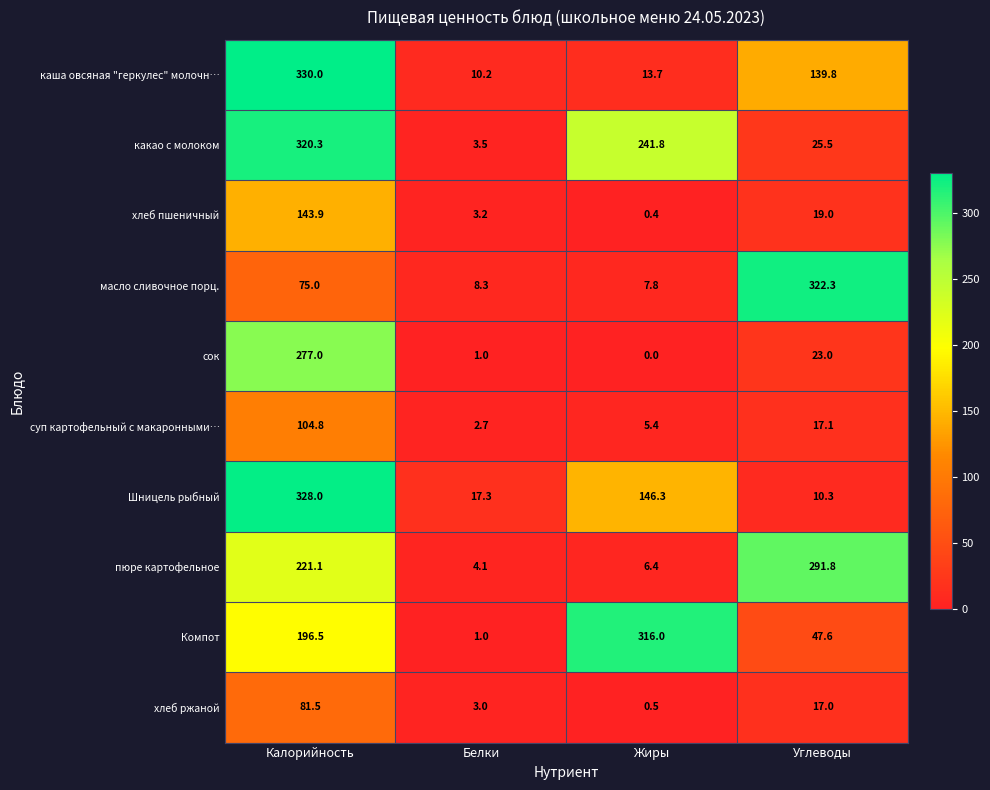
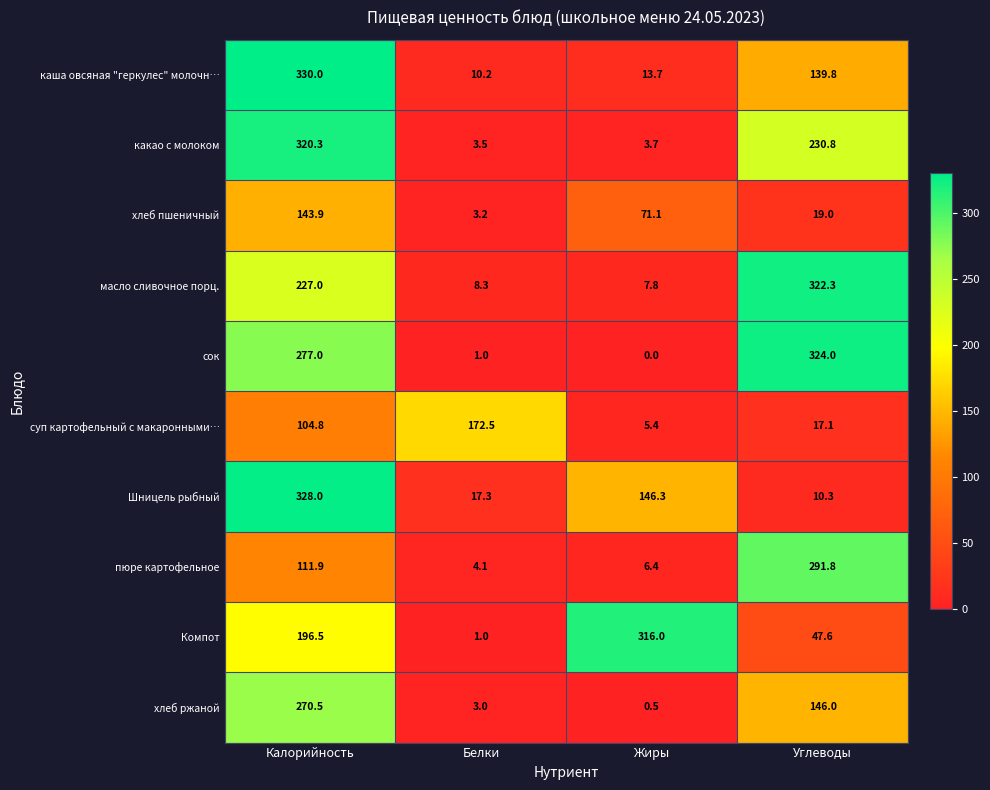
какао с молоком, Жиры: 241.8 -> 3.7
какао с молоком, Углеводы: 25.5 -> 230.8
хлеб пшеничный, Жиры: 0.4 -> 71.1
масло сливочное порц., Калорийность: 75.0 -> 227.0
сок, Углеводы: 23.0 -> 324.0
суп картофельный с макаронными…, Белки: 2.7 -> 172.5
пюре картофельное, Калорийность: 221.1 -> 111.9
хлеб ржаной, Калорийность: 81.5 -> 270.5
хлеб ржаной, Углеводы: 17.0 -> 146.0
